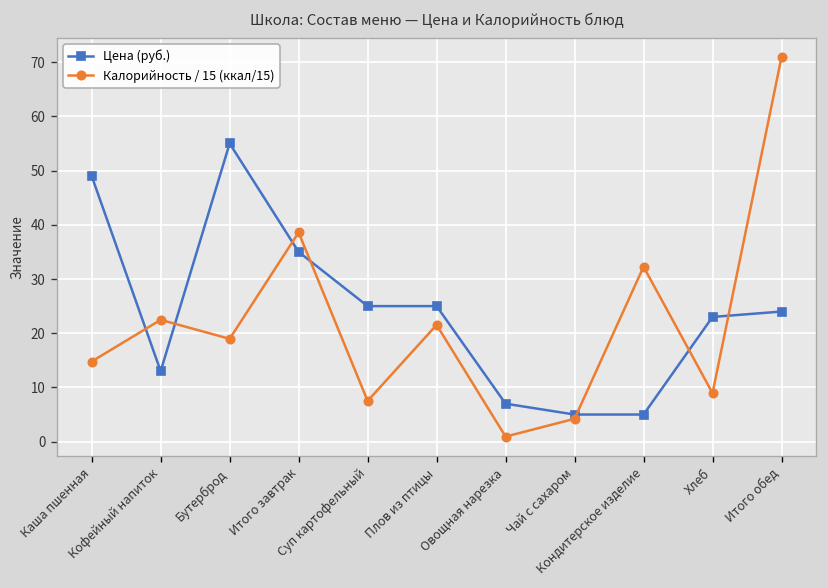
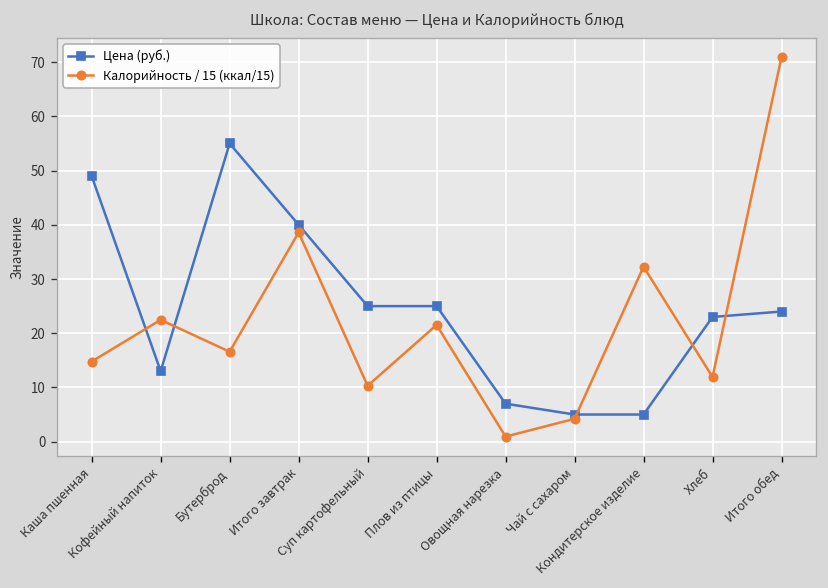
Калорийность / 15 (ккал/15), Бутерброд: 19 -> 17
Цена (руб.), Итого завтрак: 35 -> 40
Калорийность / 15 (ккал/15), Суп картофельный: 8 -> 10
Калорийность / 15 (ккал/15), Хлеб: 9 -> 12
